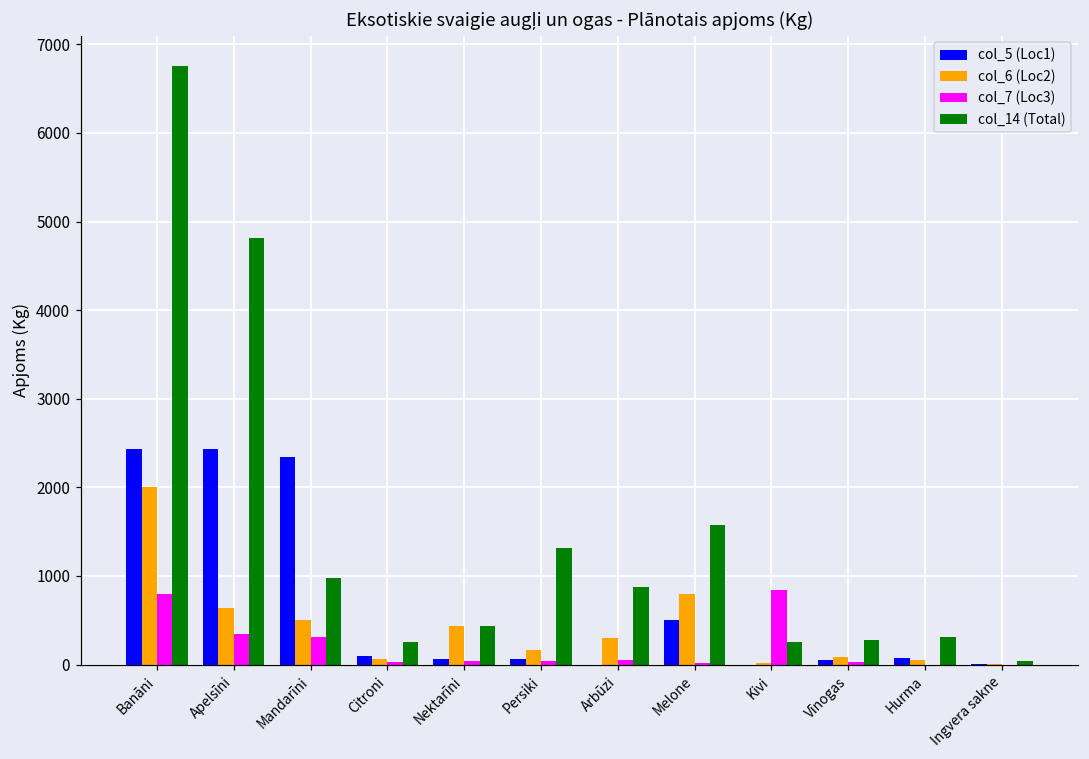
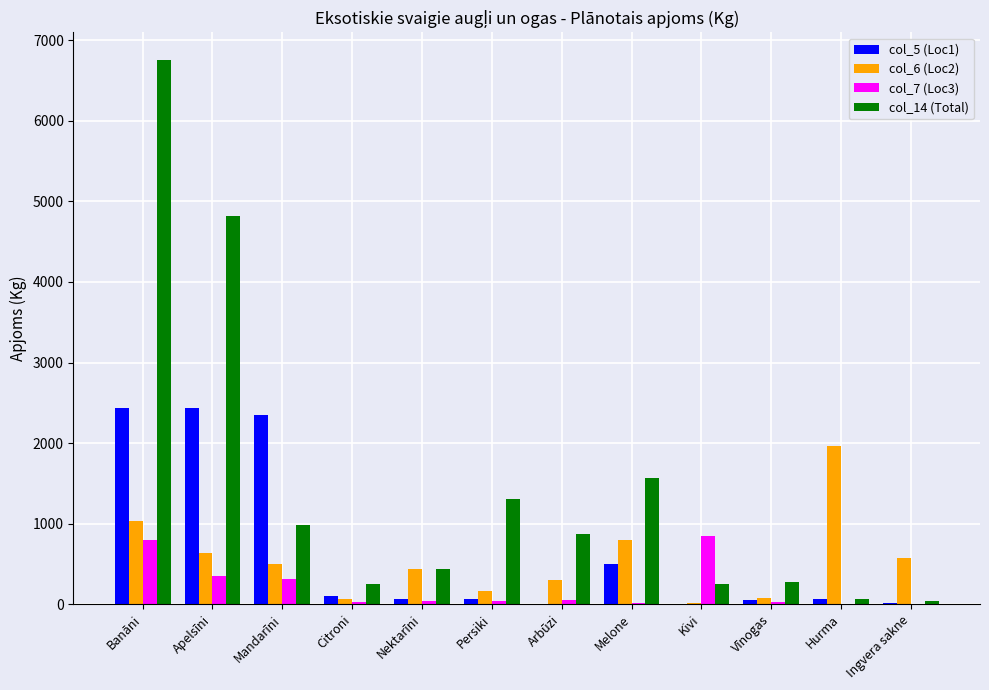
col_6 (Loc2), Banāni: 2000 -> 1000
col_6 (Loc2), Hurma: 100 -> 2000
col_14 (Total), Hurma: 300 -> 100
col_6 (Loc2), Ingvera sakne: 0 -> 600
